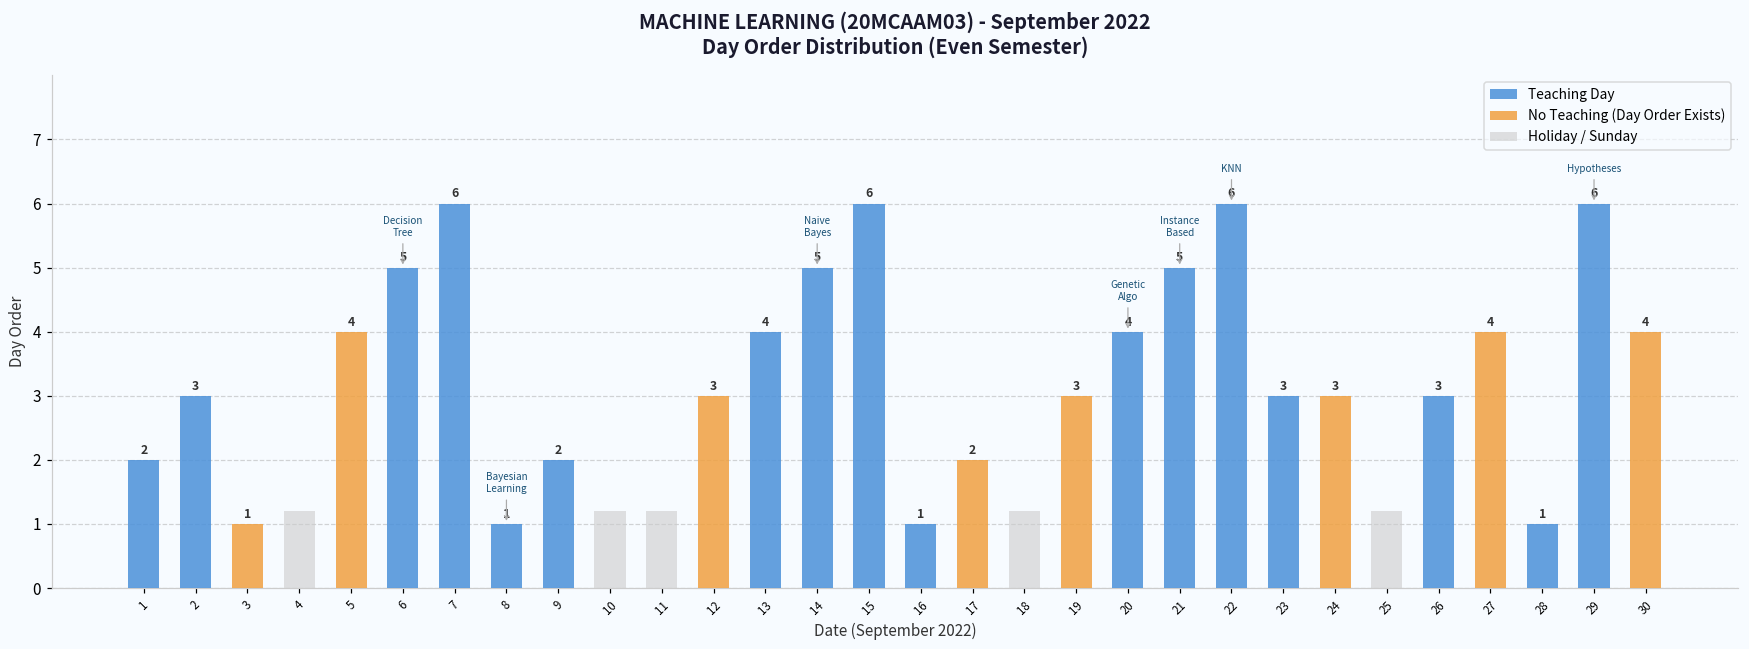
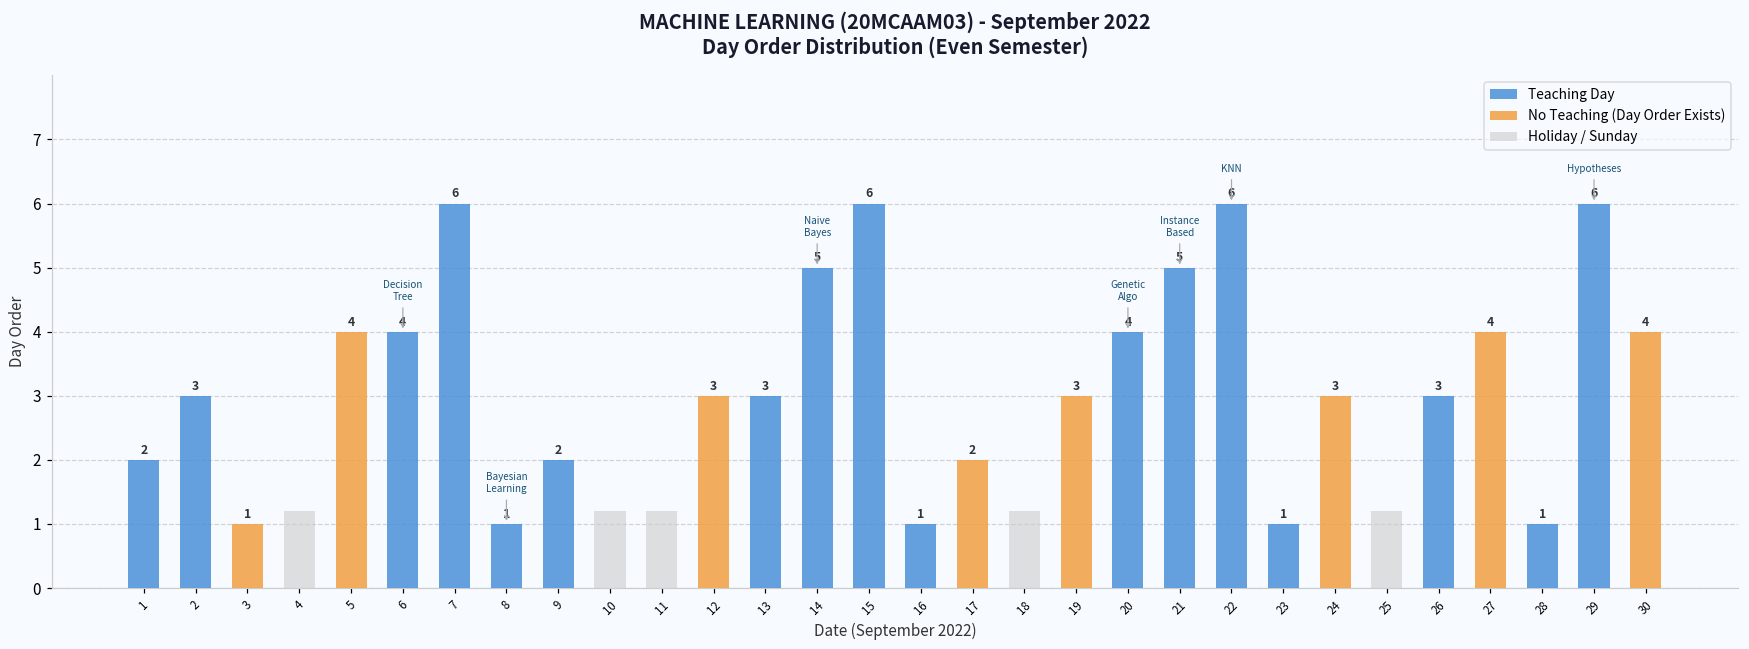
Teaching Day, 6: 5 -> 4
Teaching Day, 13: 4 -> 3
Teaching Day, 23: 3 -> 1
